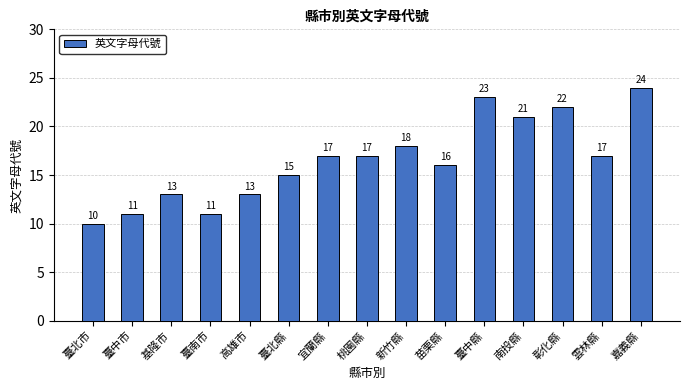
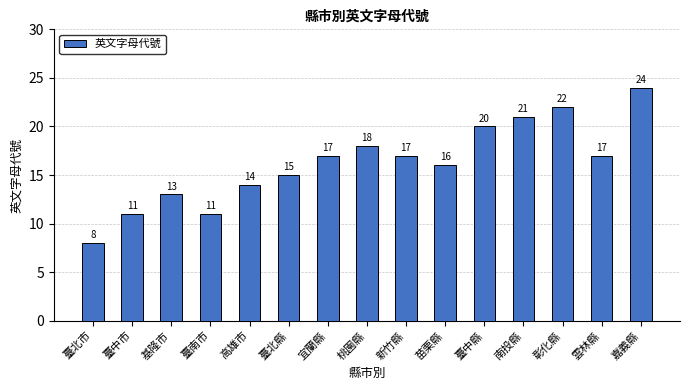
臺北市: 10 -> 8
高雄市: 13 -> 14
桃園縣: 17 -> 18
新竹縣: 18 -> 17
臺中縣: 23 -> 20
